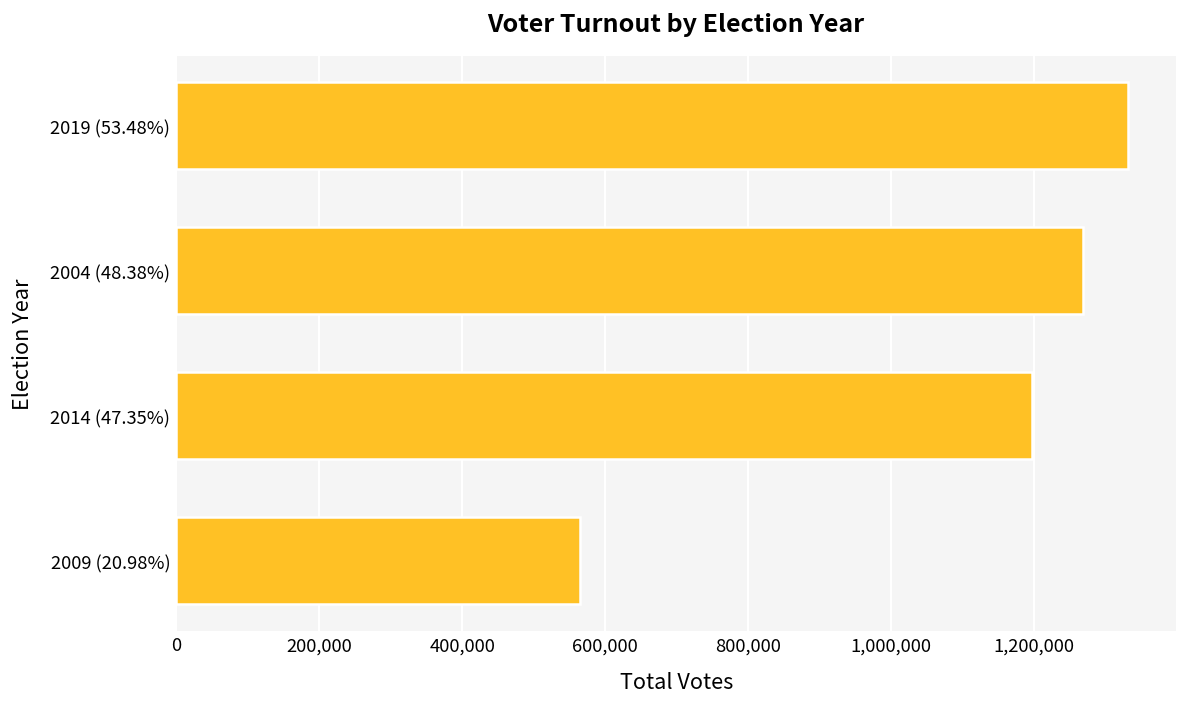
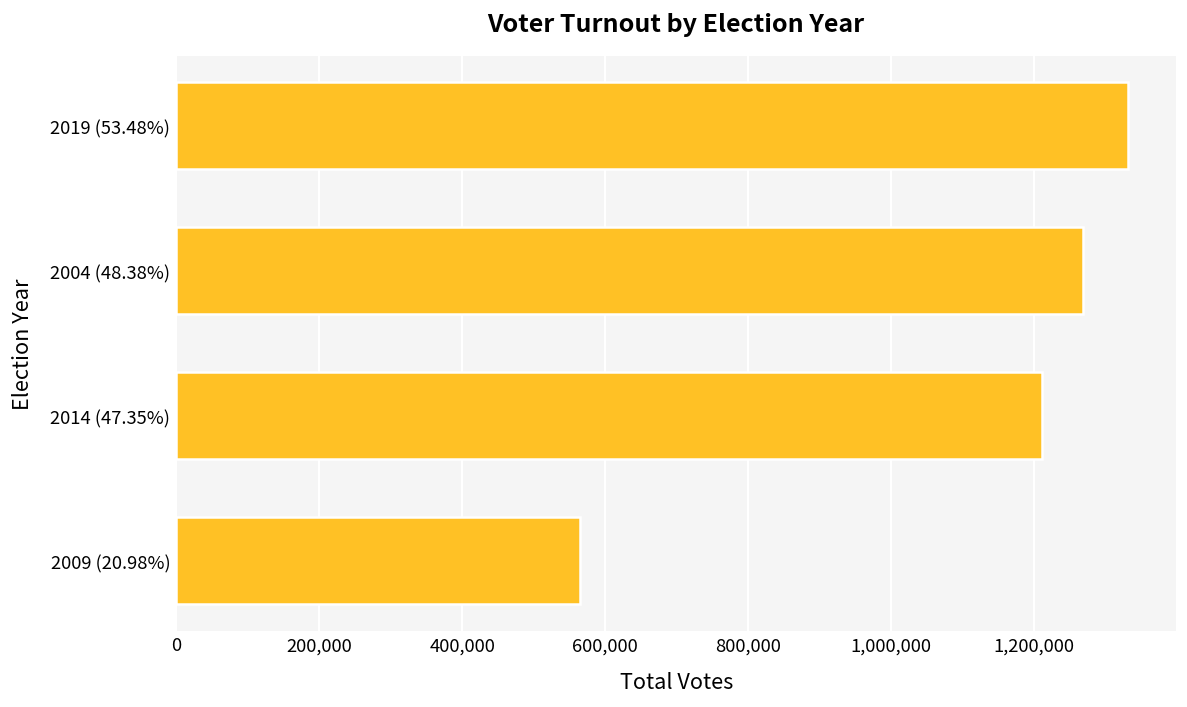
2014 (47.35%): 1,200,000 -> 1,210,000
